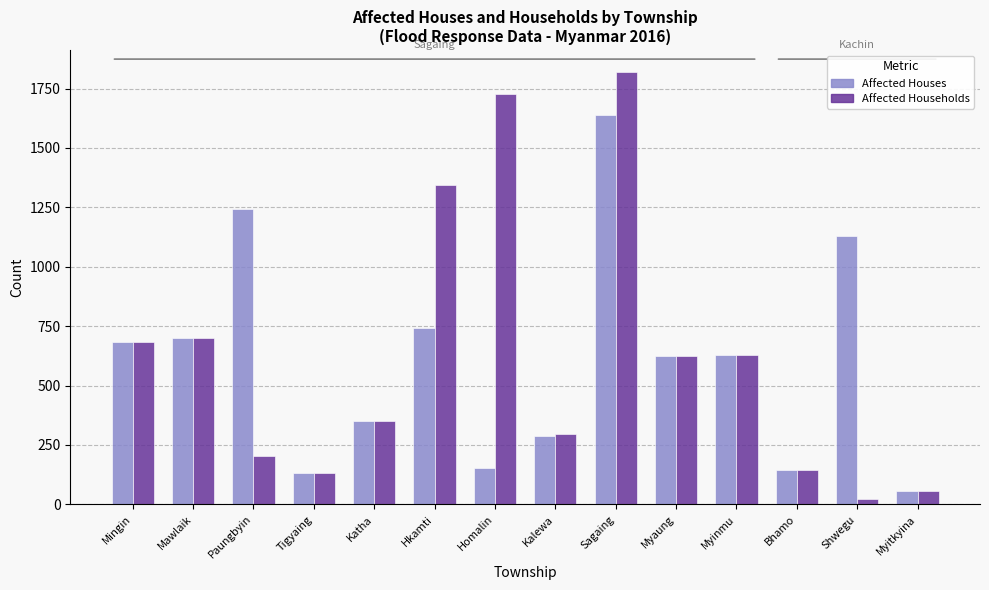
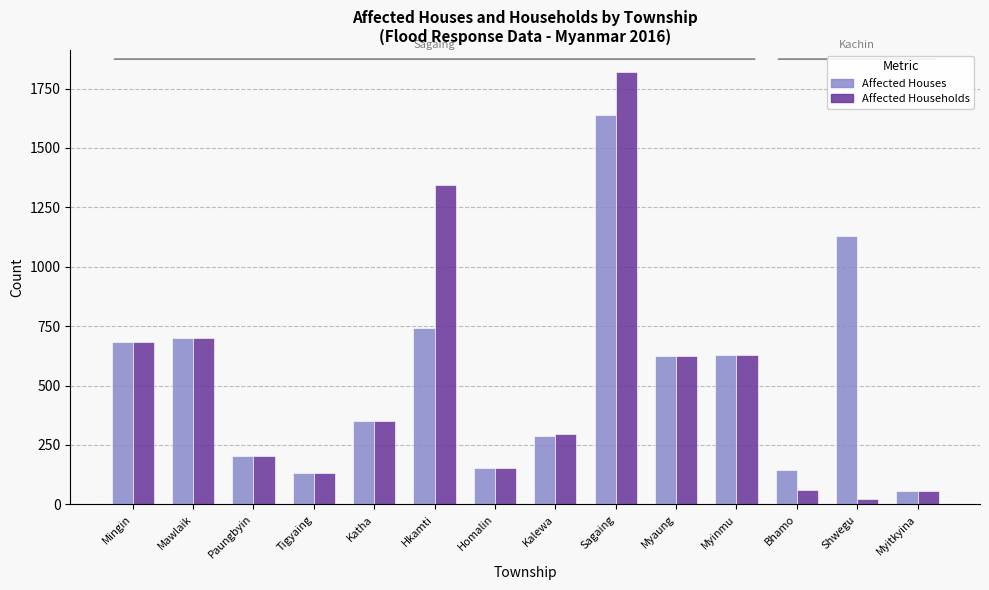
Affected Houses, Paungbyin: 1250 -> 200
Affected Households, Homalin: 1730 -> 160
Affected Households, Bhamo: 150 -> 60
